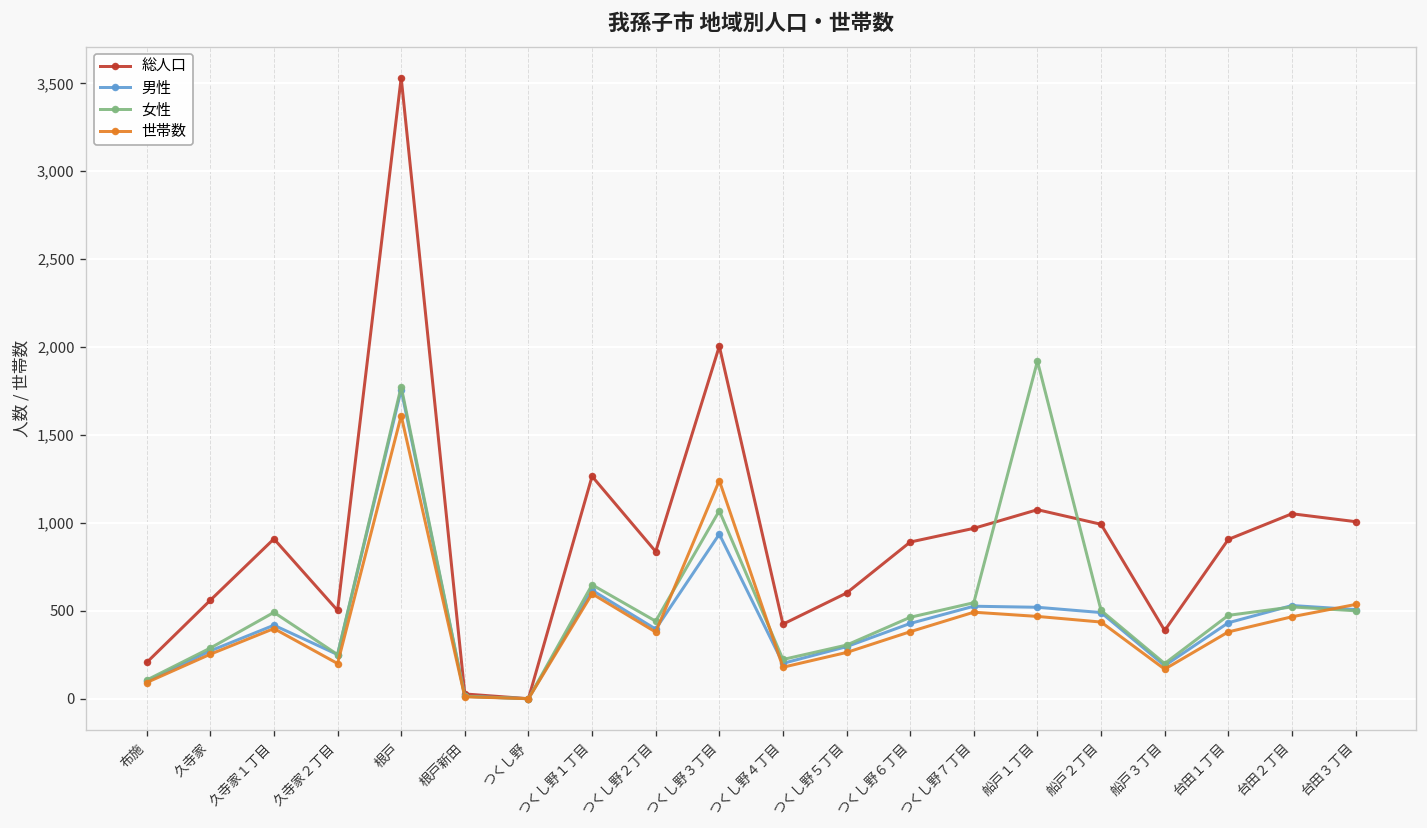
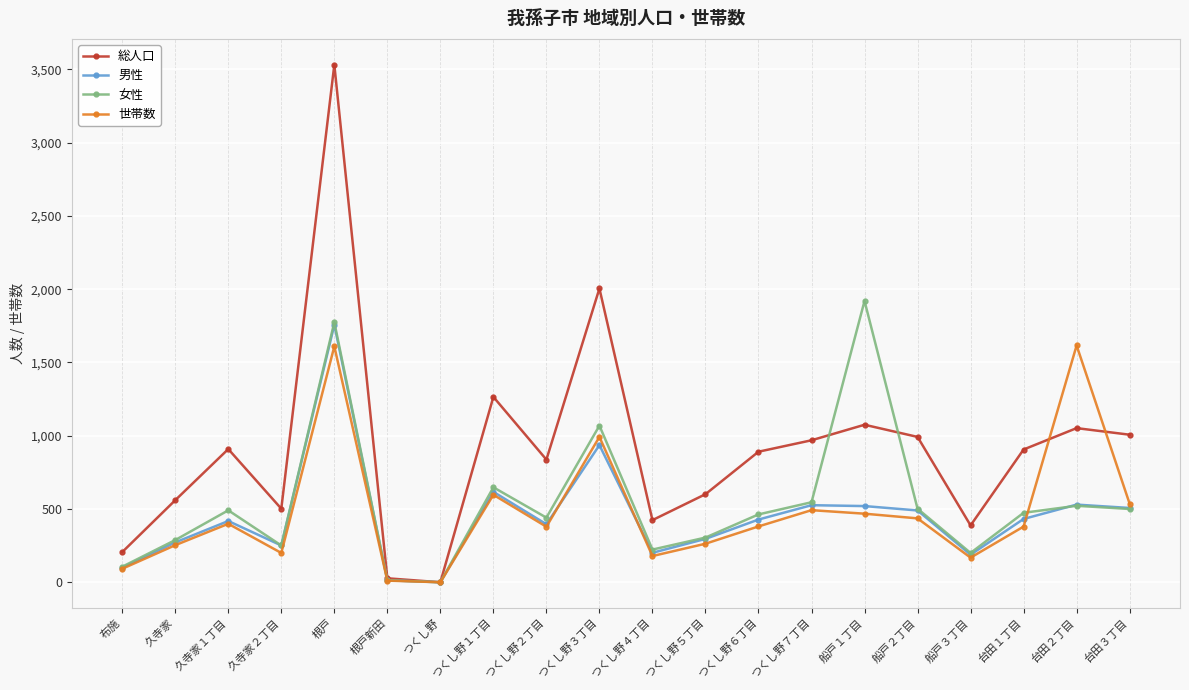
世帯数, つくし野３丁目: 1,240 -> 990
世帯数, 台田２丁目: 470 -> 1,620
